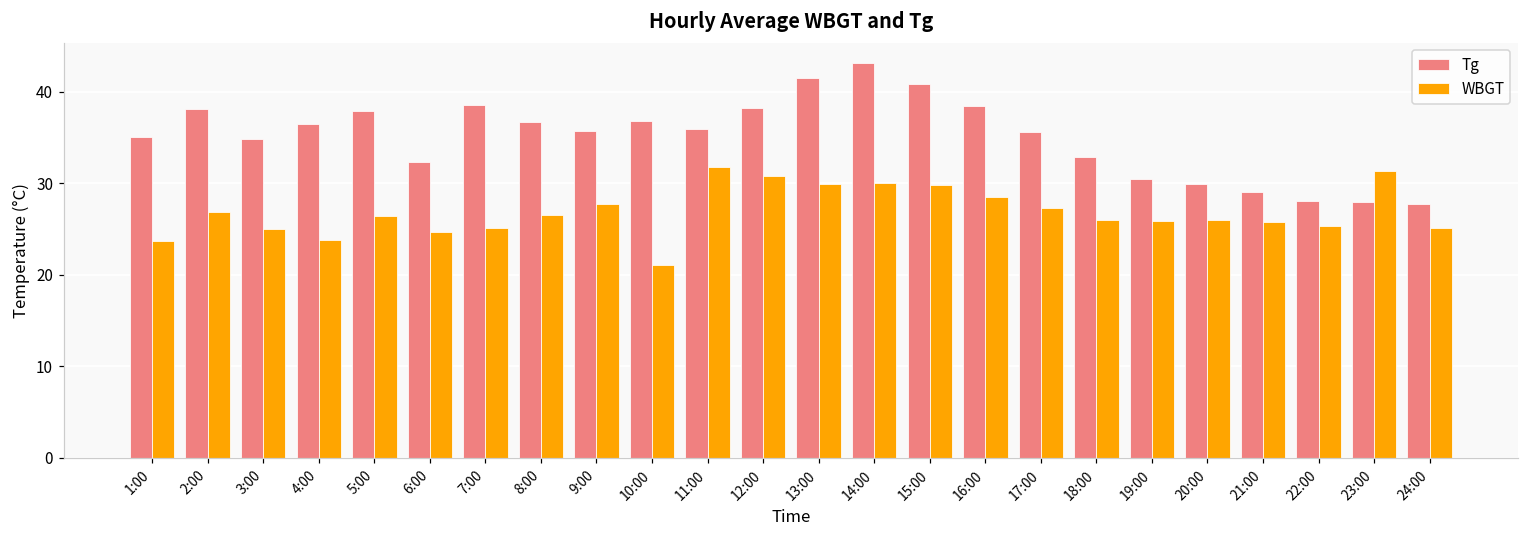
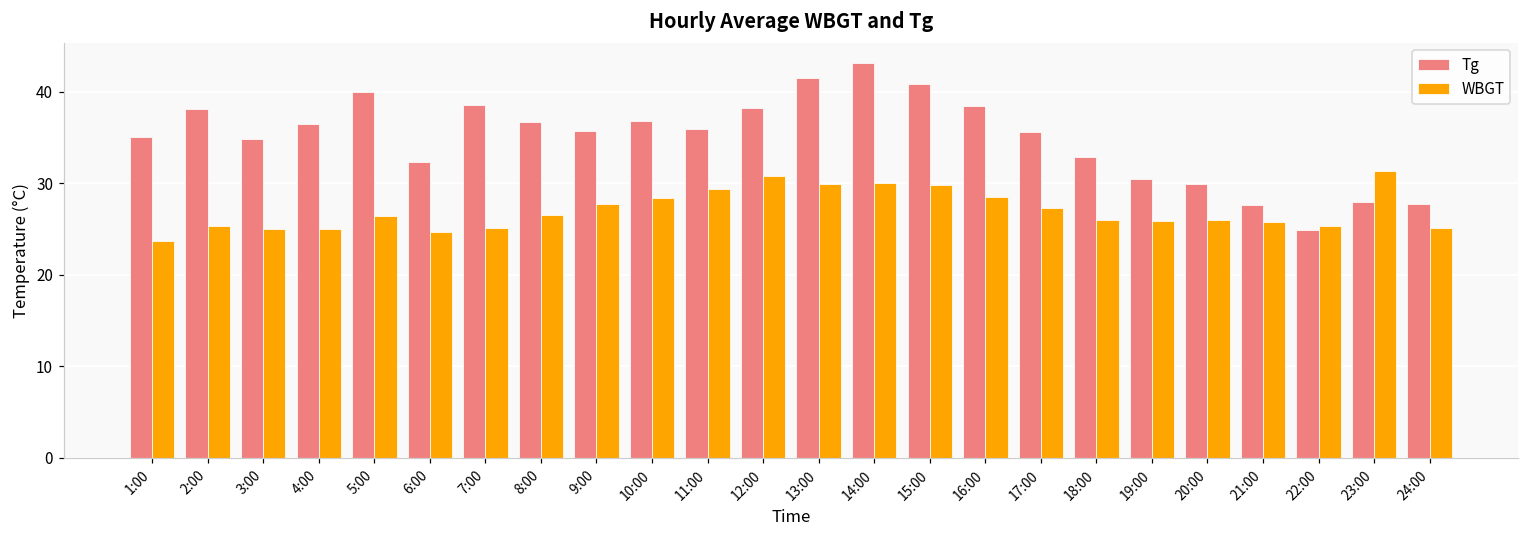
WBGT, 2:00: 27 -> 25
WBGT, 4:00: 24 -> 25
Tg, 5:00: 38 -> 40
WBGT, 10:00: 21 -> 28
WBGT, 11:00: 32 -> 29
Tg, 21:00: 29 -> 28
Tg, 22:00: 28 -> 25
